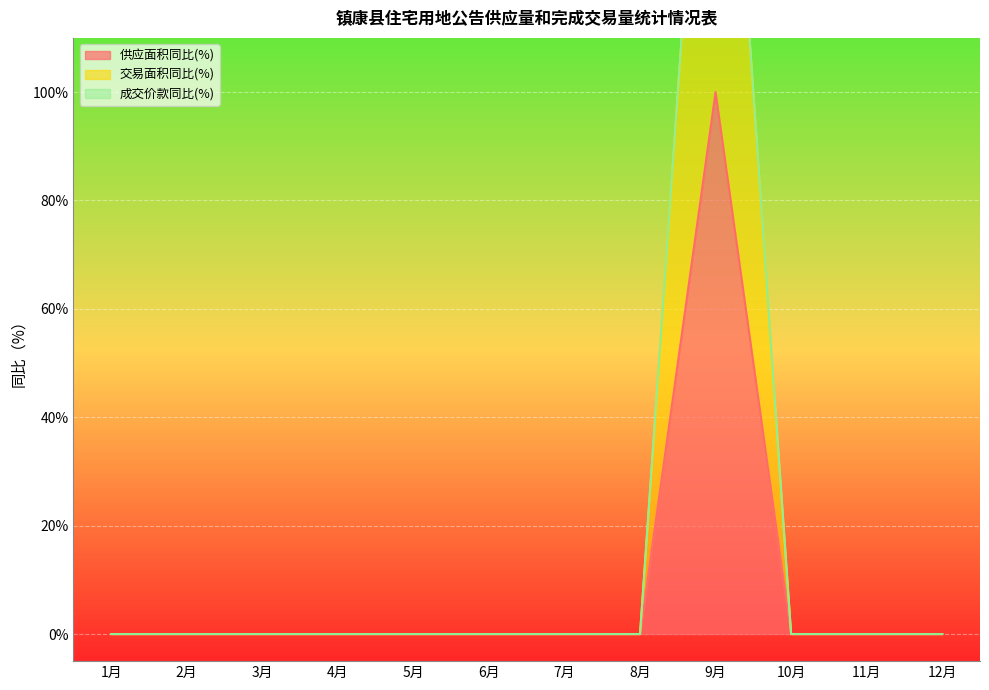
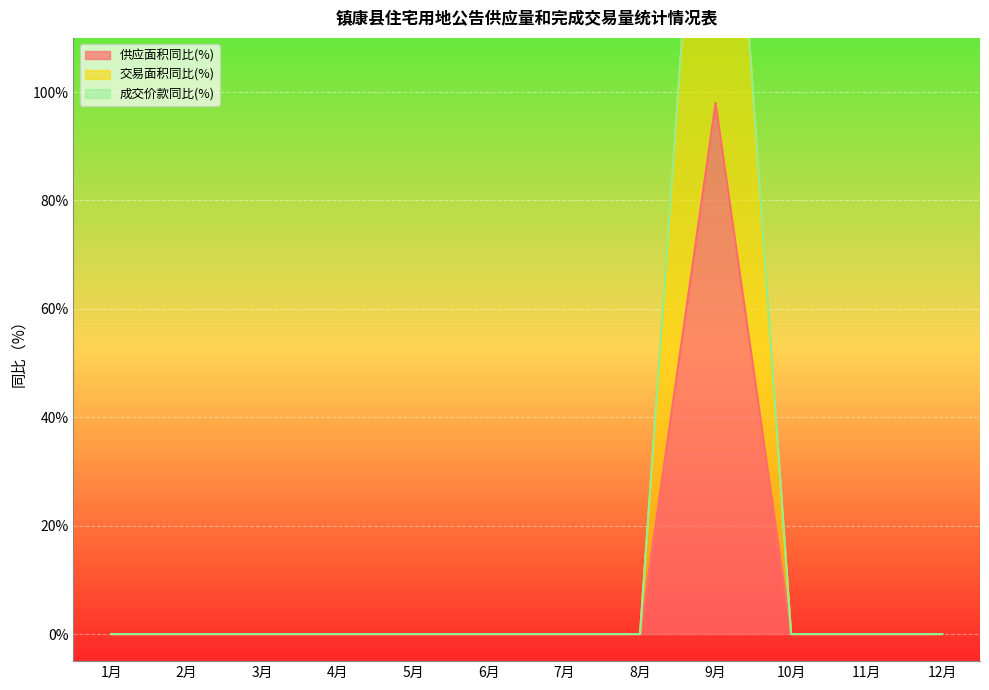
供应面积同比(%), 9月: 100% -> 98%
